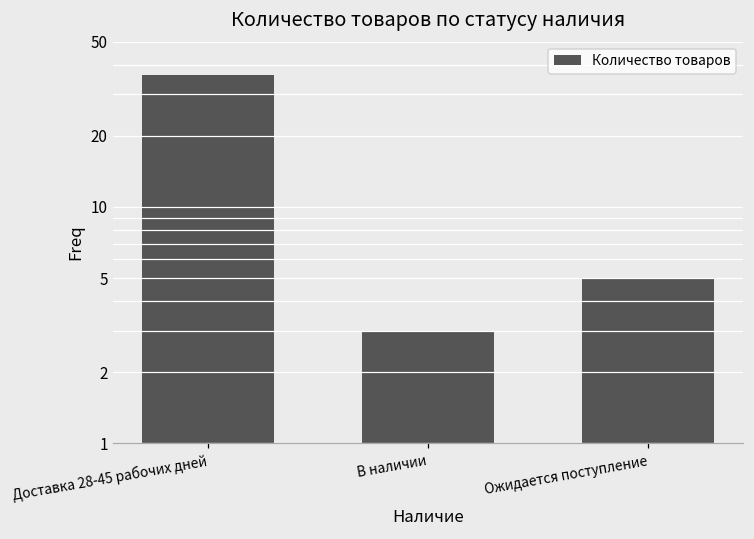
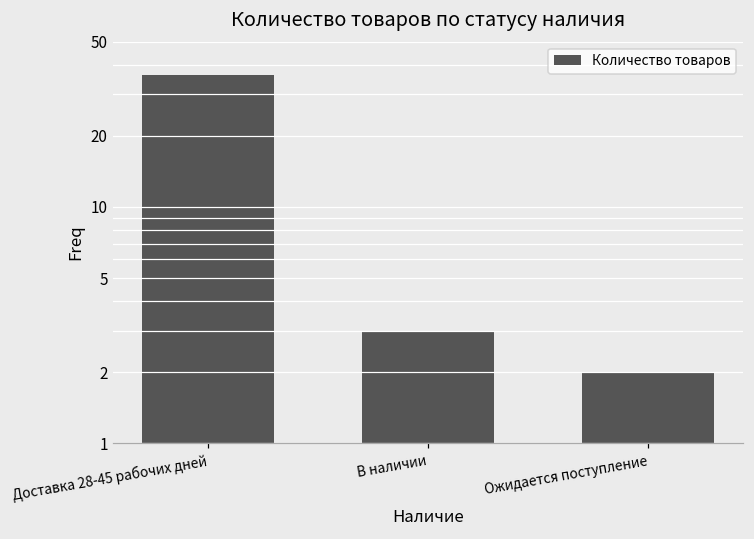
Ожидается поступление: 5 -> 2
